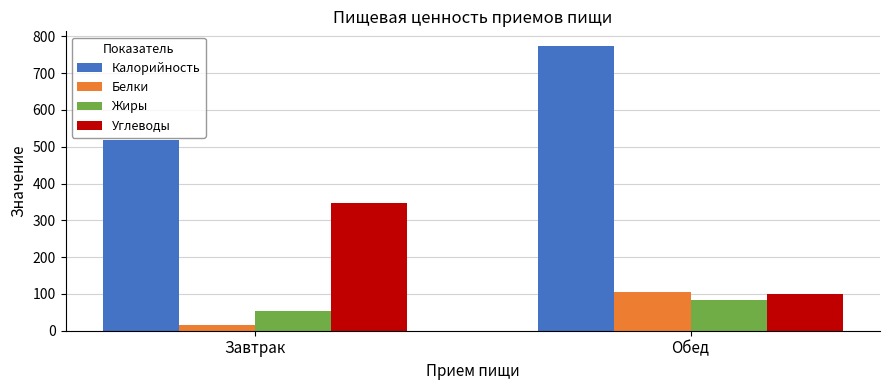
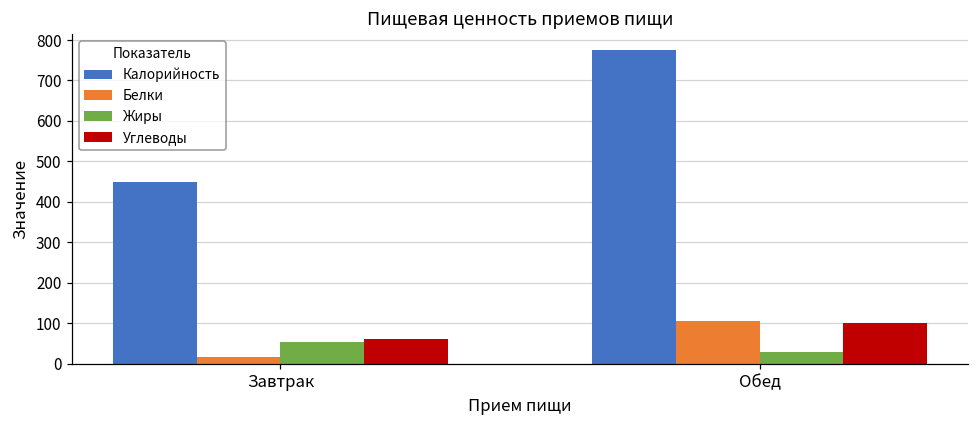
Калорийность, Завтрак: 520 -> 450
Углеводы, Завтрак: 350 -> 60
Жиры, Обед: 80 -> 30
